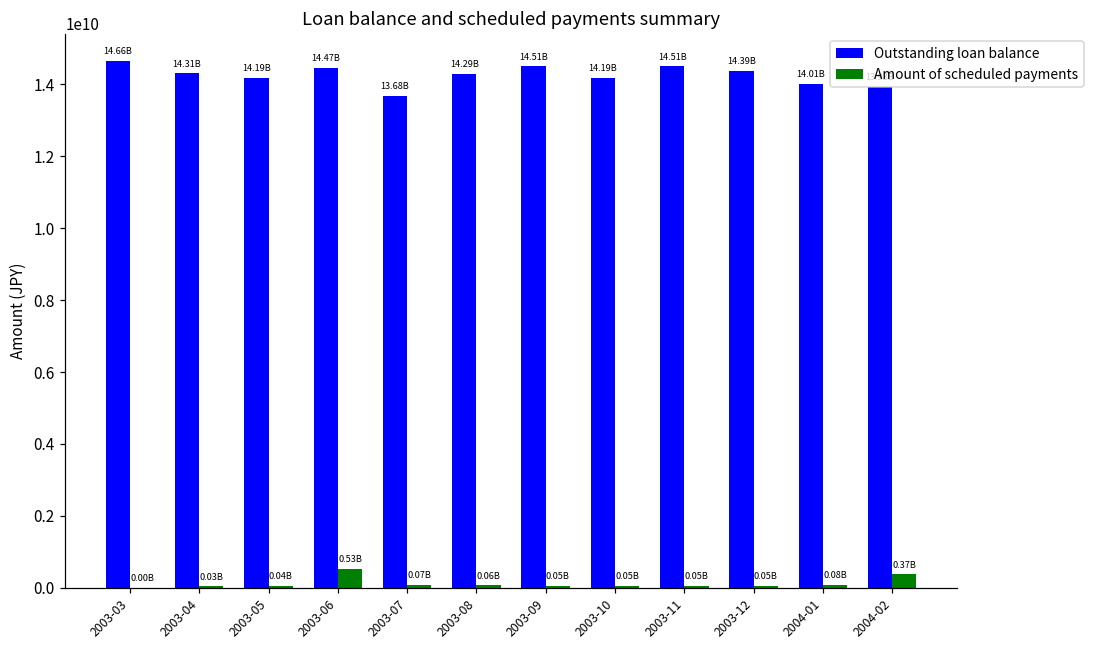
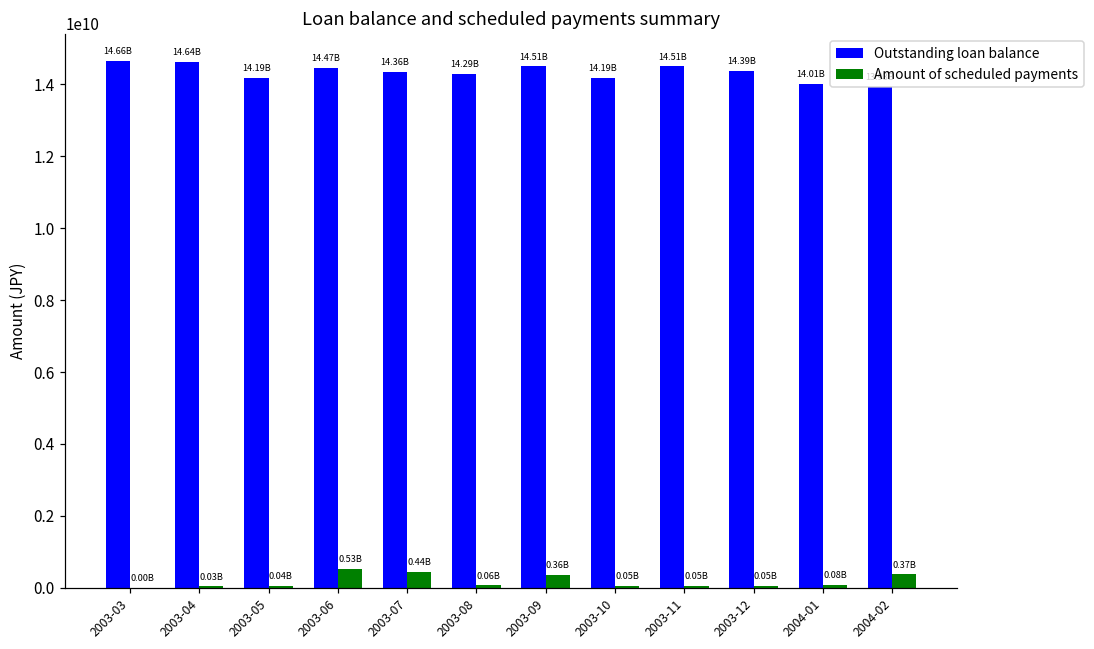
Outstanding loan balance, 2003-04: 14.31B -> 14.64B
Outstanding loan balance, 2003-07: 13.68B -> 14.36B
Amount of scheduled payments, 2003-07: 0.07B -> 0.44B
Amount of scheduled payments, 2003-09: 0.05B -> 0.36B
